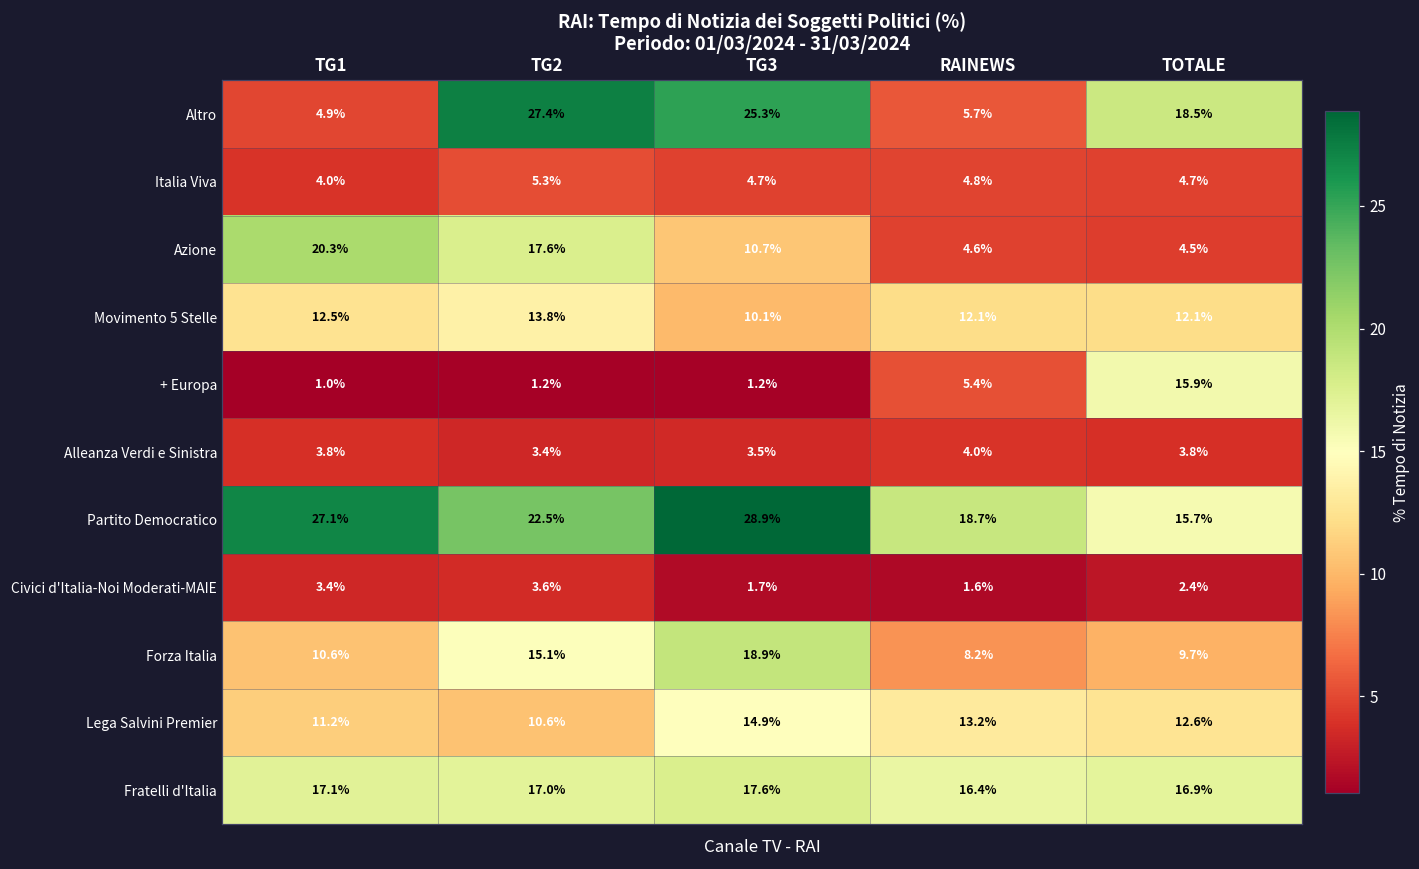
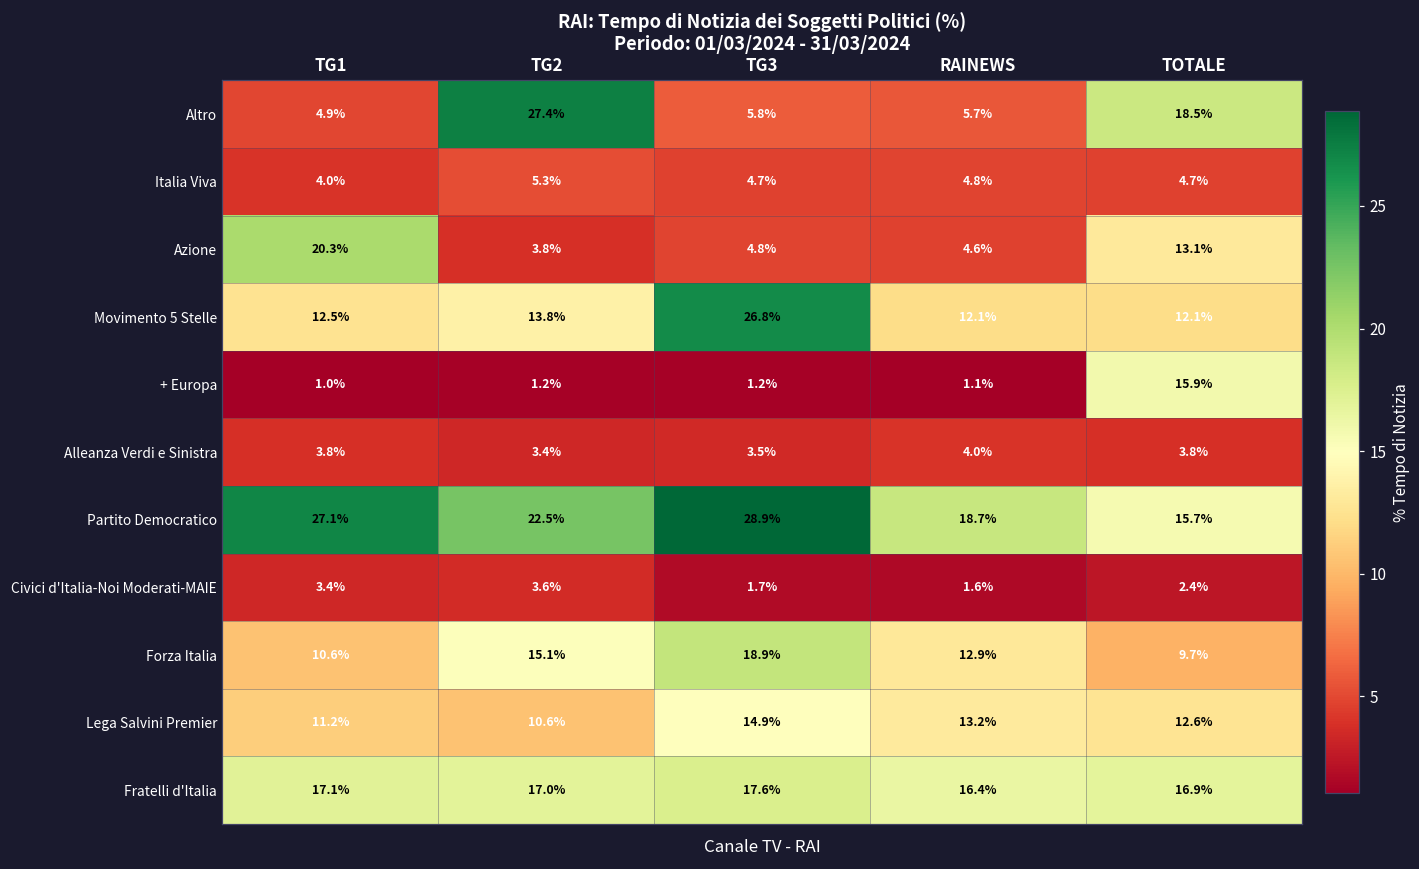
Altro, TG3: 25.3% -> 5.8%
Azione, TG2: 17.6% -> 3.8%
Azione, TG3: 10.7% -> 4.8%
Azione, TOTALE: 4.5% -> 13.1%
Movimento 5 Stelle, TG3: 10.1% -> 26.8%
+ Europa, RAINEWS: 5.4% -> 1.1%
Forza Italia, RAINEWS: 8.2% -> 12.9%
